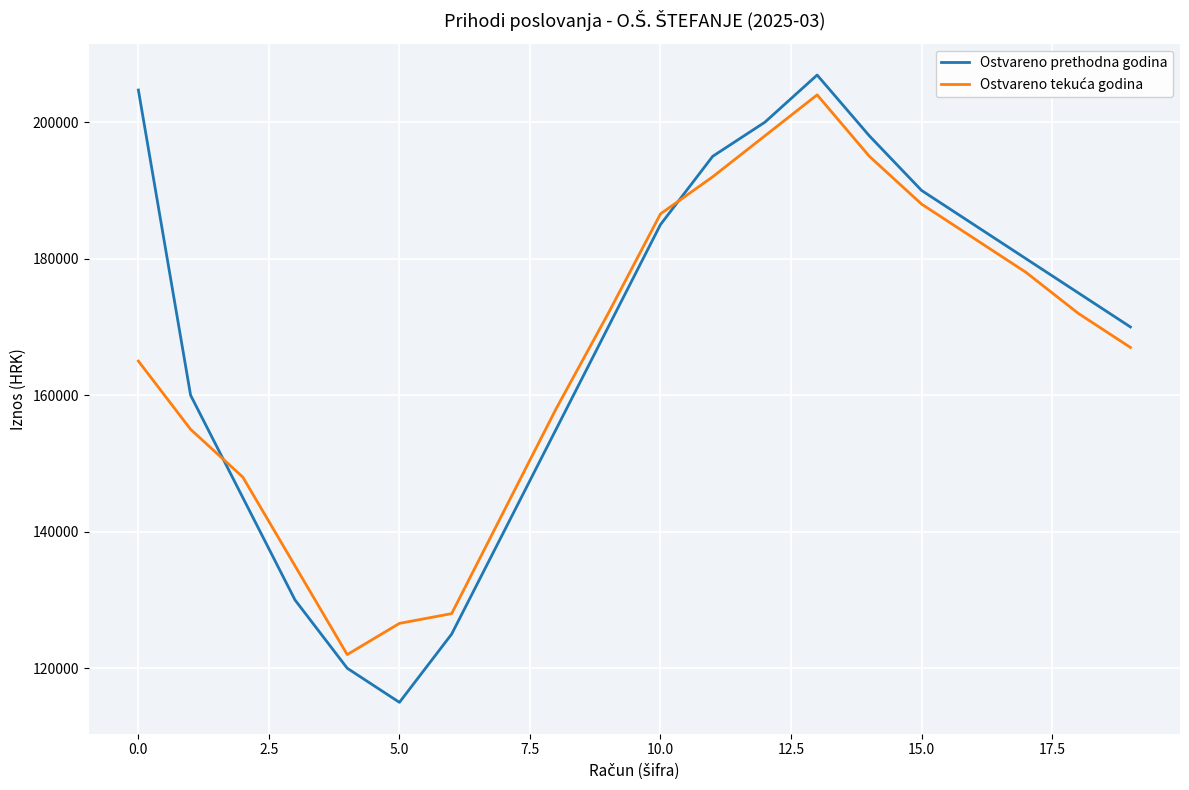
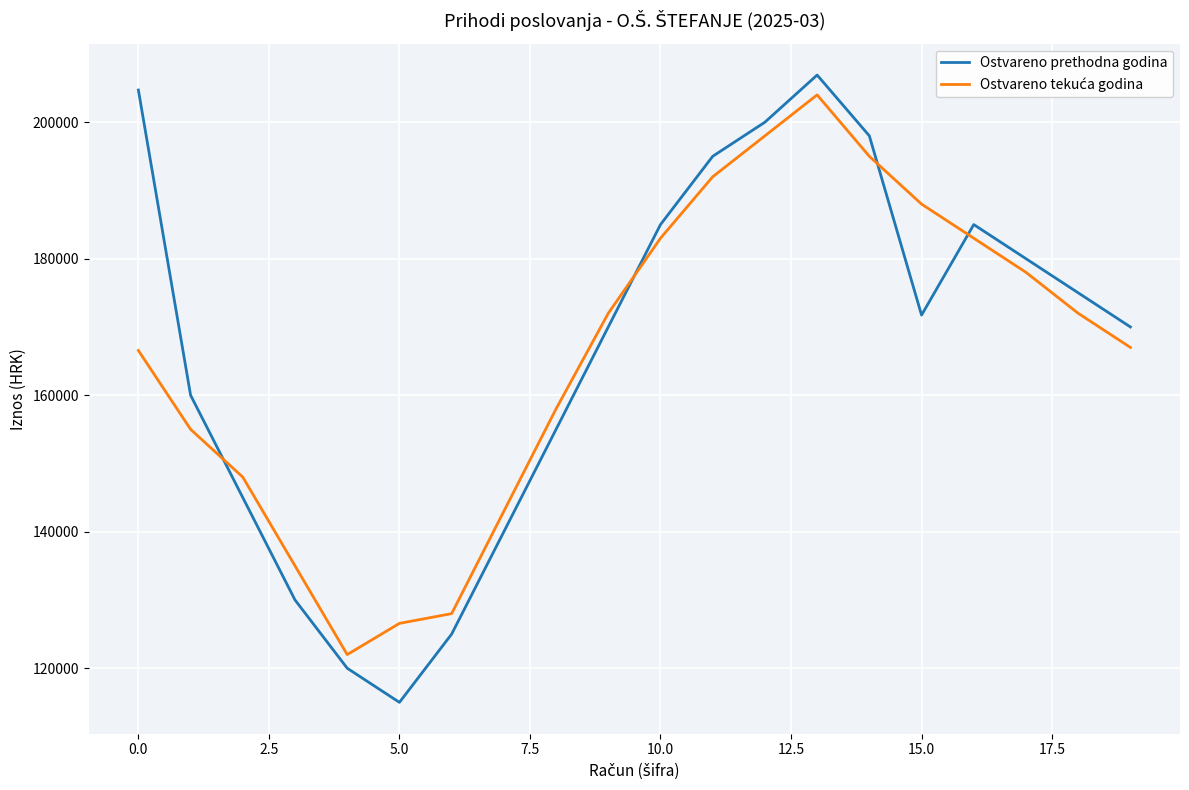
Ostvareno tekuća godina, 0.0: 165000 -> 167000
Ostvareno tekuća godina, 10.0: 187000 -> 183000
Ostvareno prethodna godina, 15.0: 190000 -> 172000
